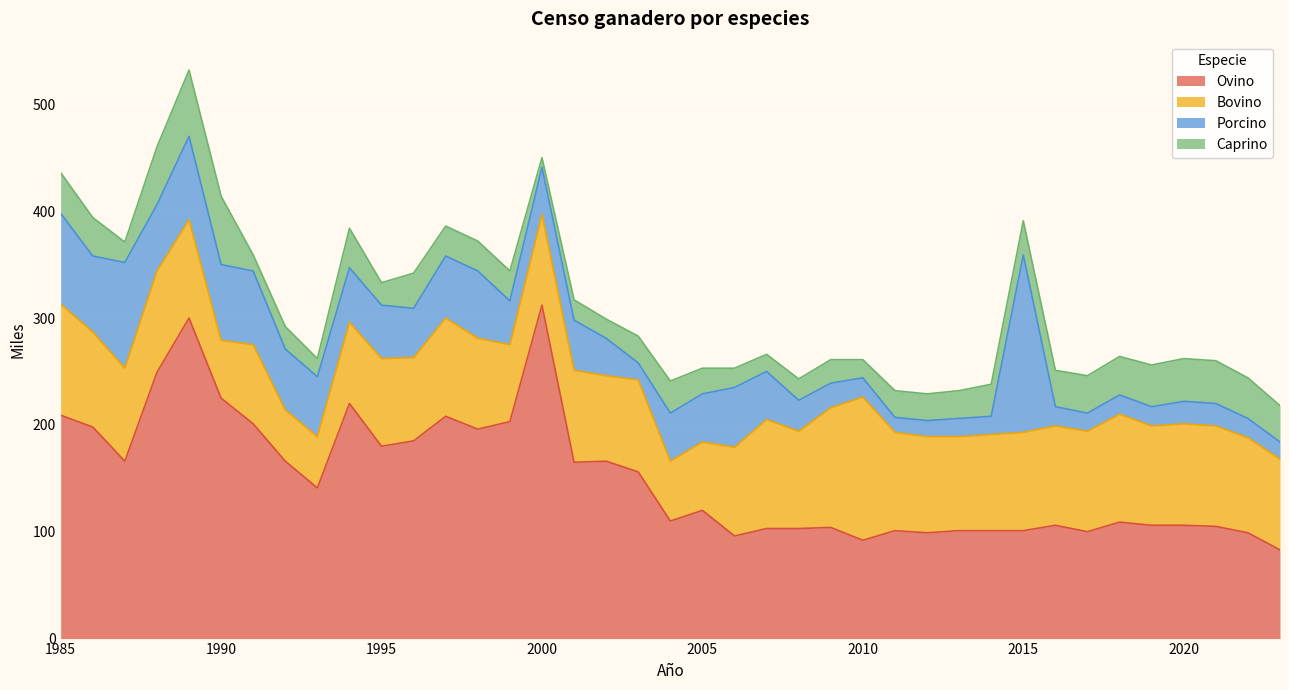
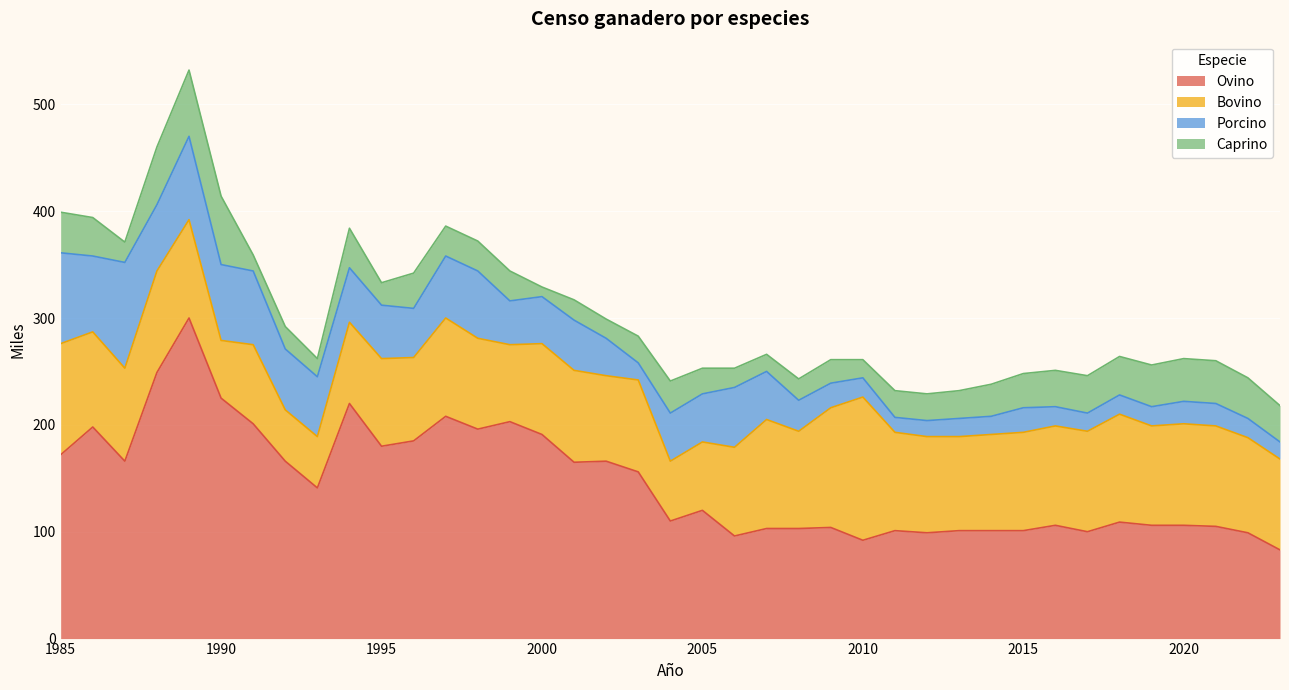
Ovino, 1985: 209 -> 172
Ovino, 2000: 312 -> 191
Porcino, 2015: 166 -> 23
